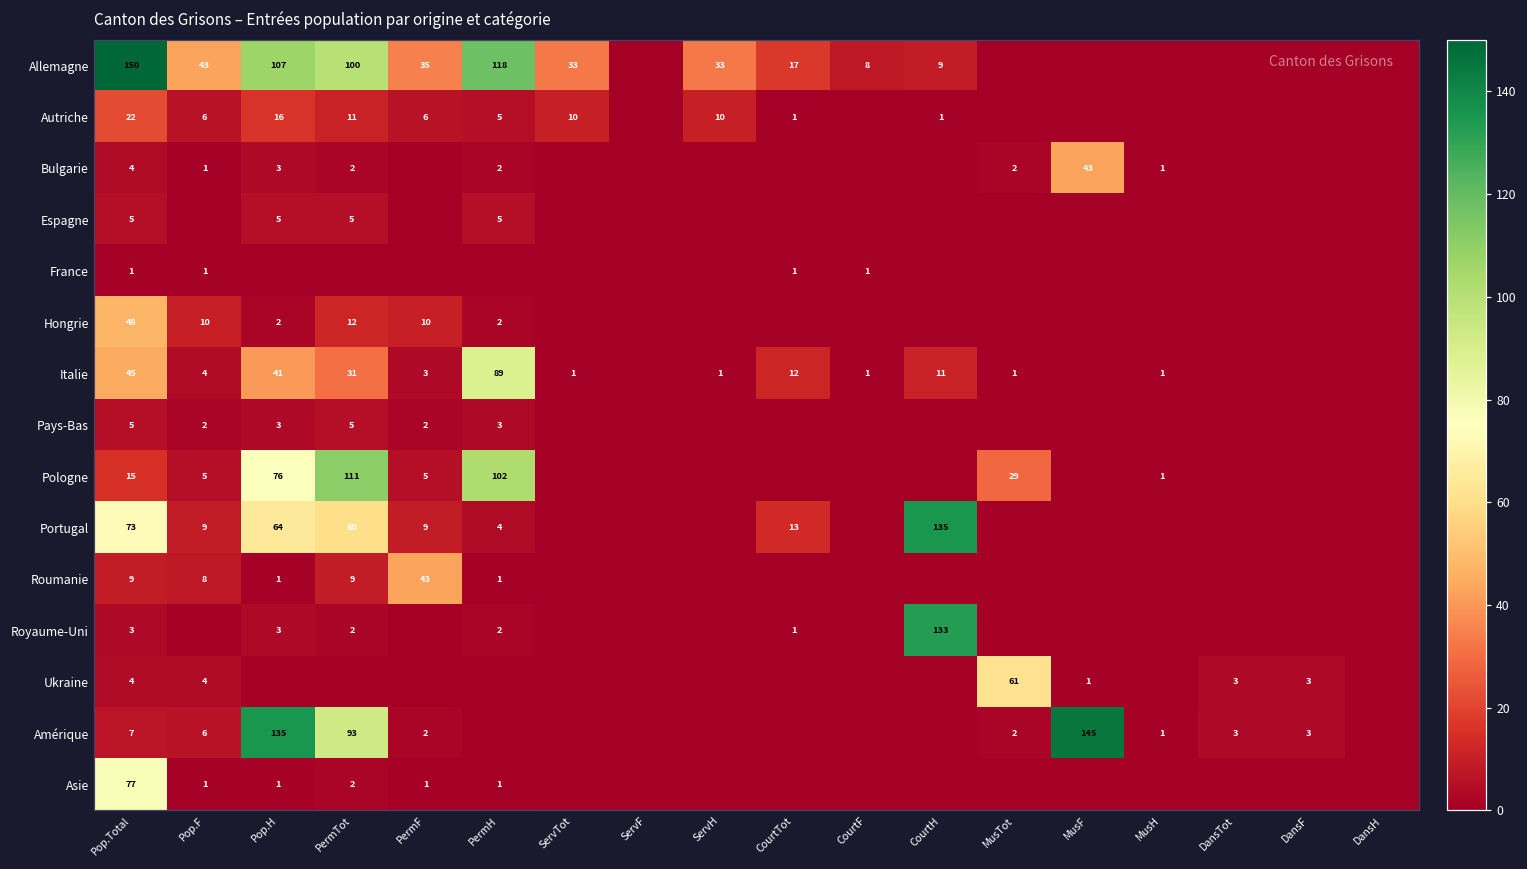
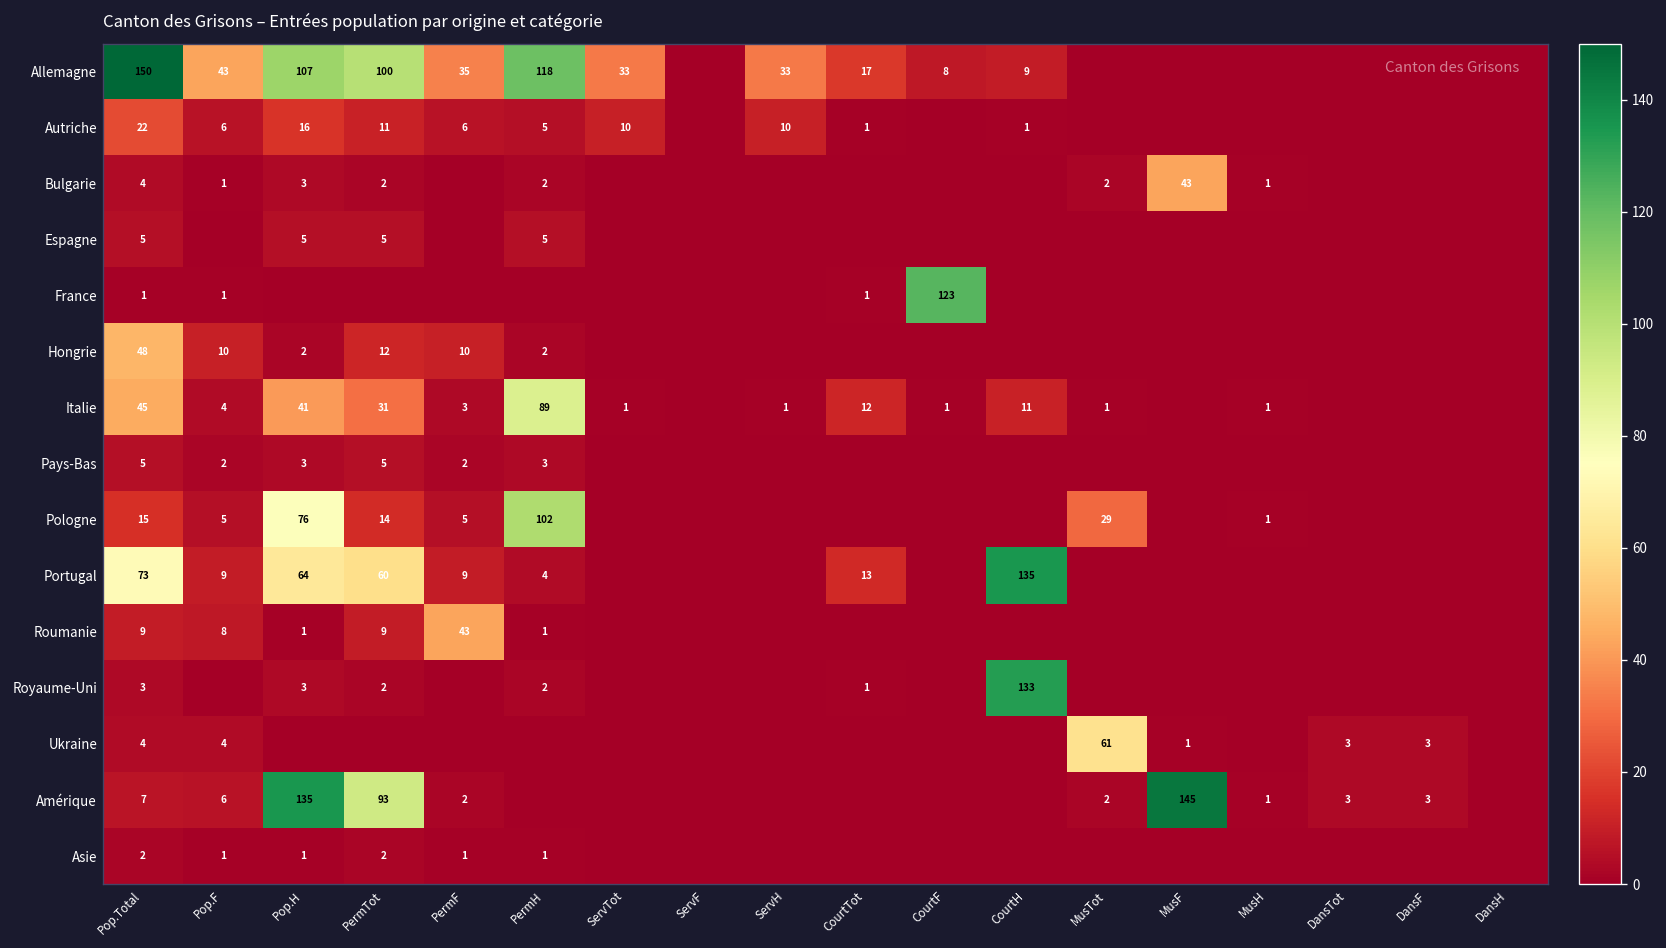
France, CourtF: 1 -> 123
Pologne, PermTot: 111 -> 14
Asie, Pop.Total: 77 -> 2
